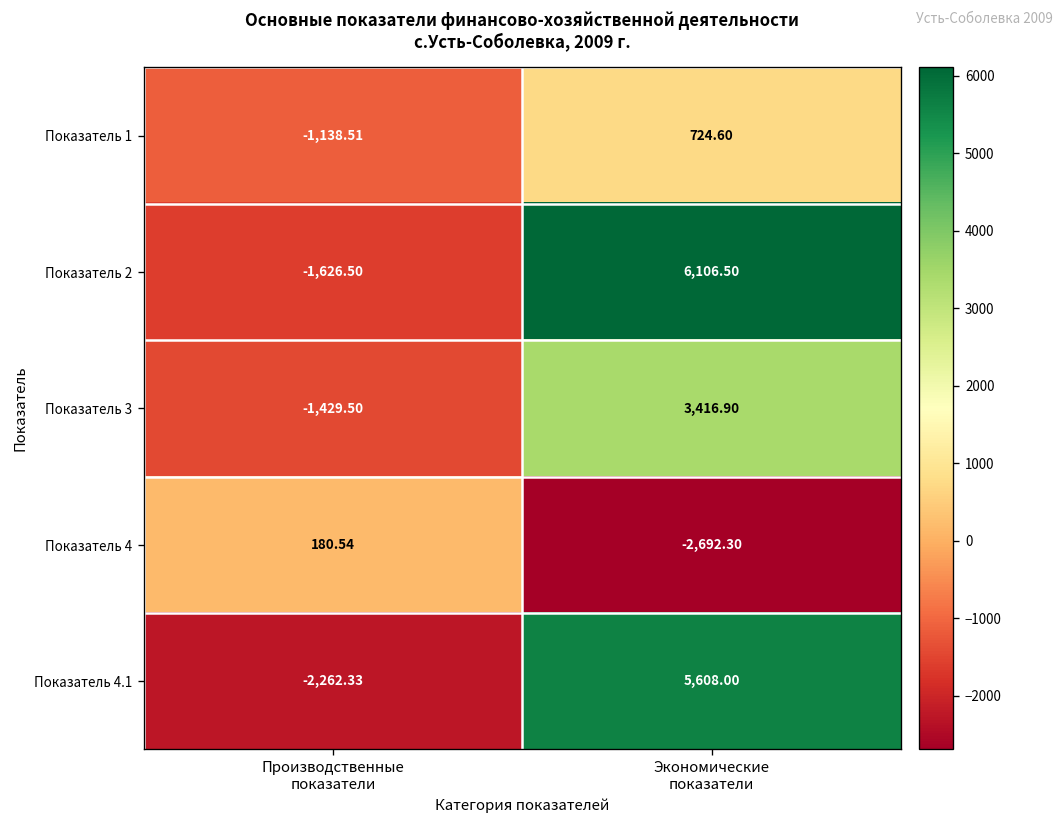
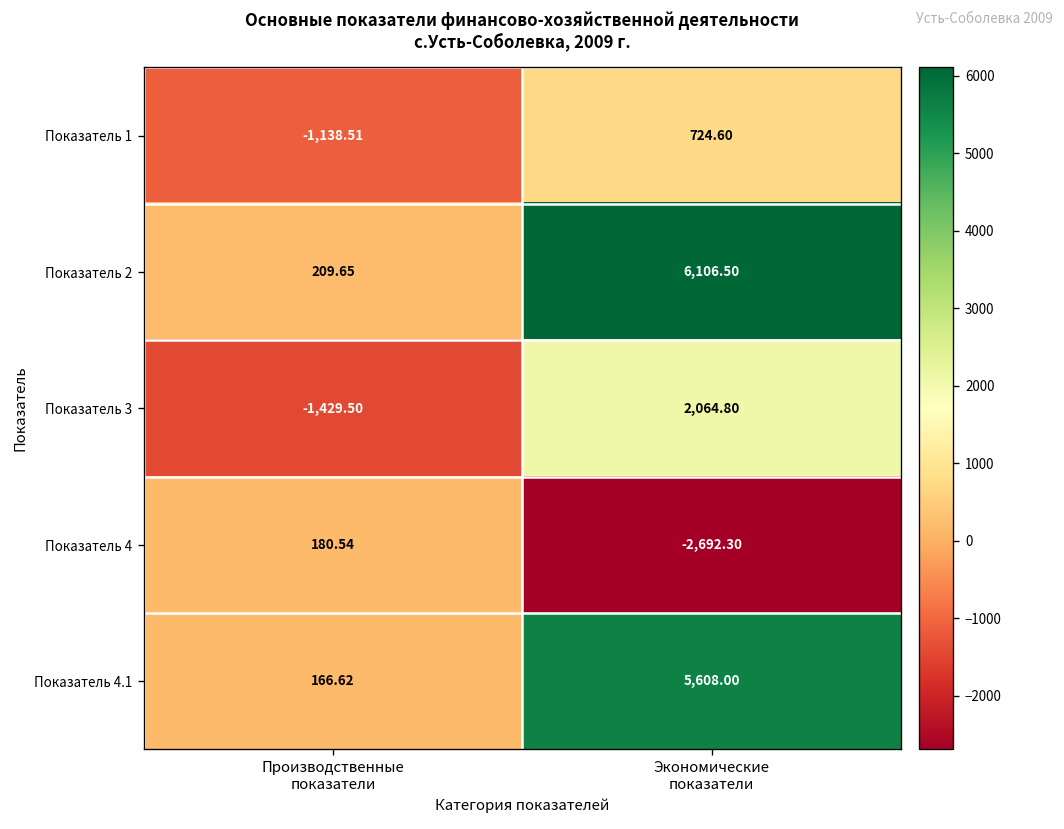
Показатель 2, Производственные показатели: -1,626.50 -> 209.65
Показатель 3, Экономические показатели: 3,416.90 -> 2,064.80
Показатель 4.1, Производственные показатели: -2,262.33 -> 166.62
